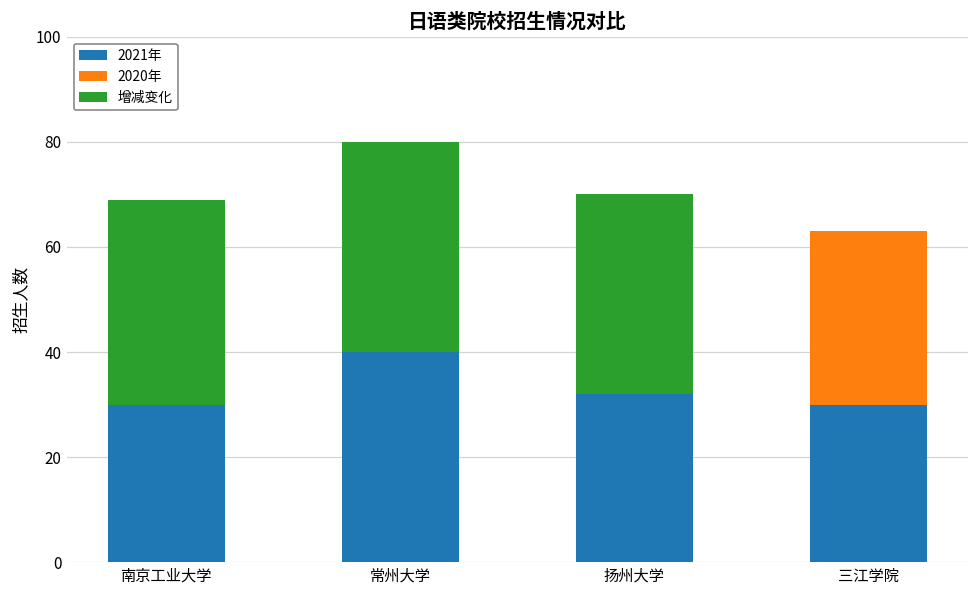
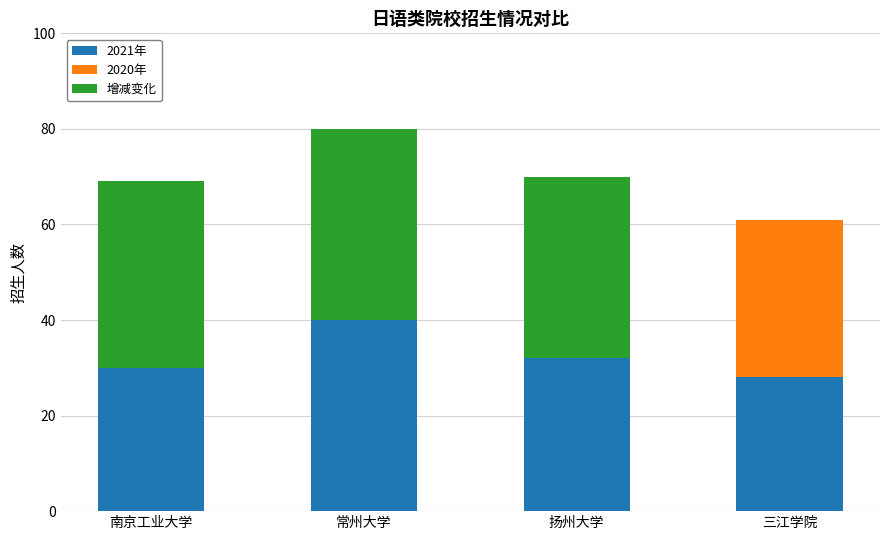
2021年, 三江学院: 30 -> 28
